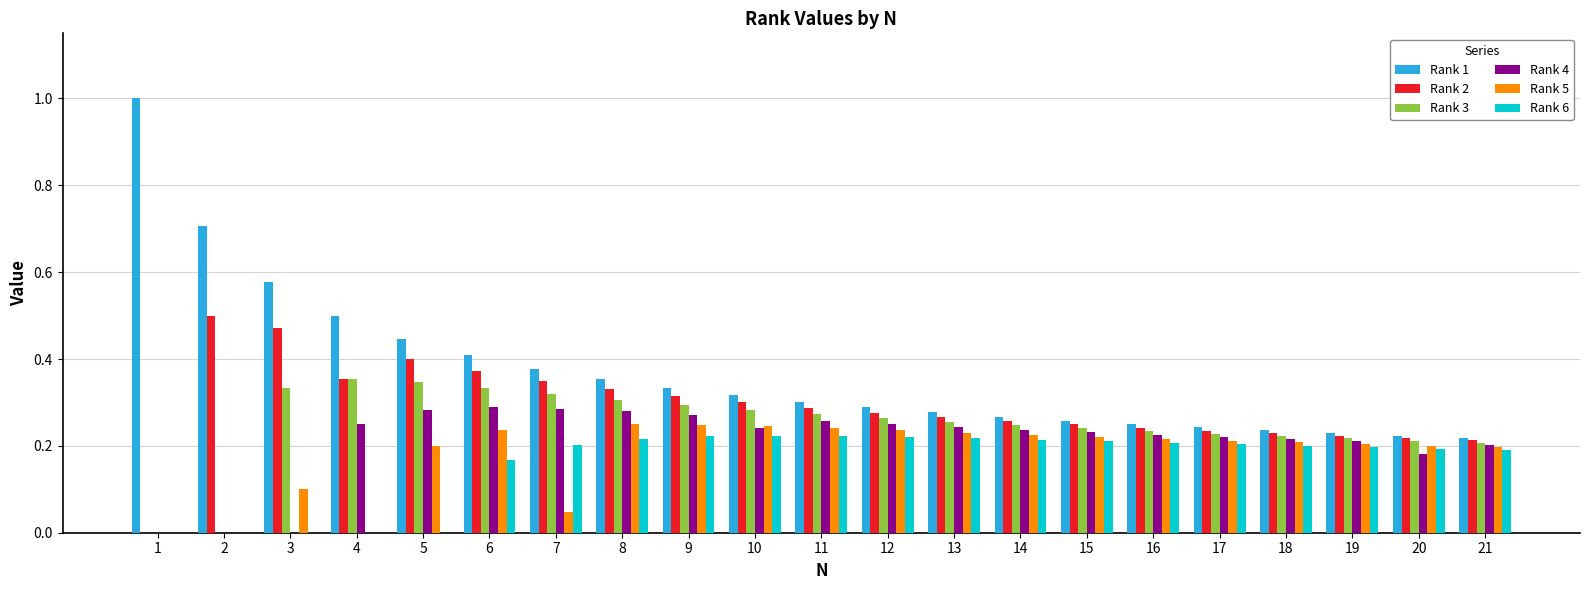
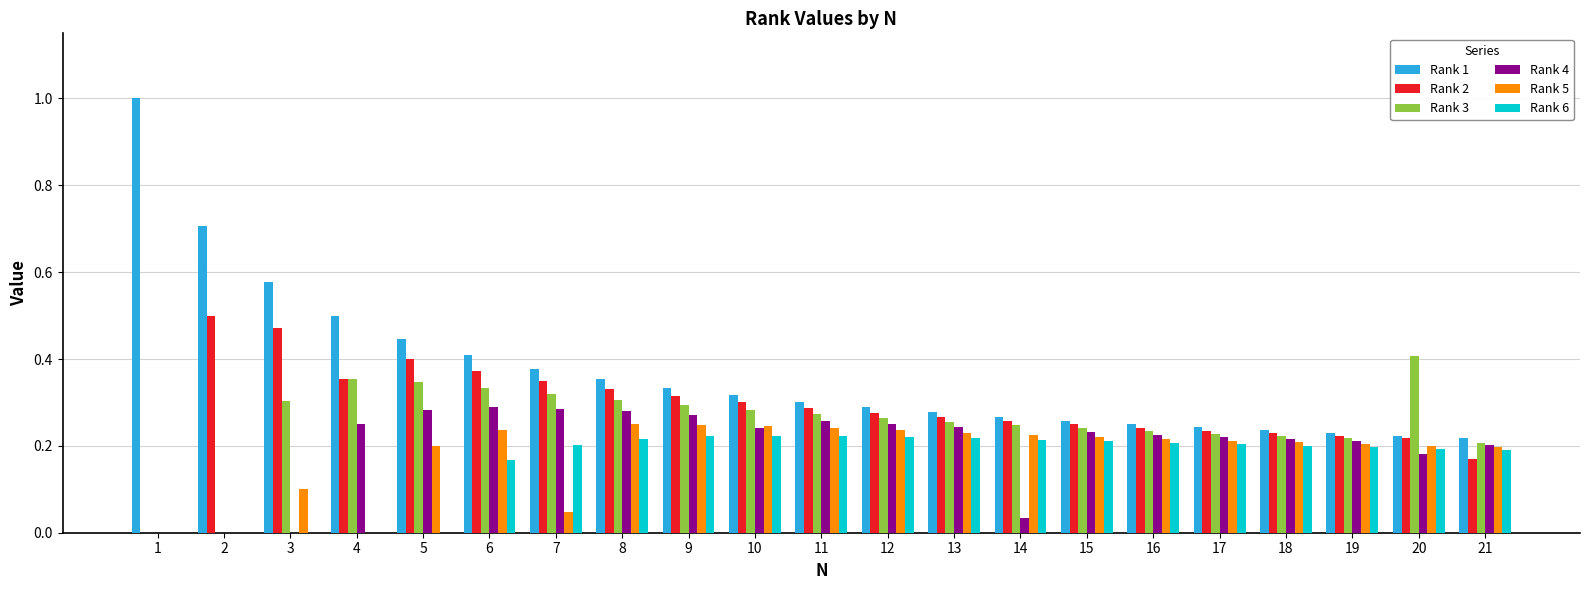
Rank 3, 3: 0.33 -> 0.30
Rank 4, 14: 0.24 -> 0.03
Rank 3, 20: 0.21 -> 0.41
Rank 2, 21: 0.21 -> 0.17
